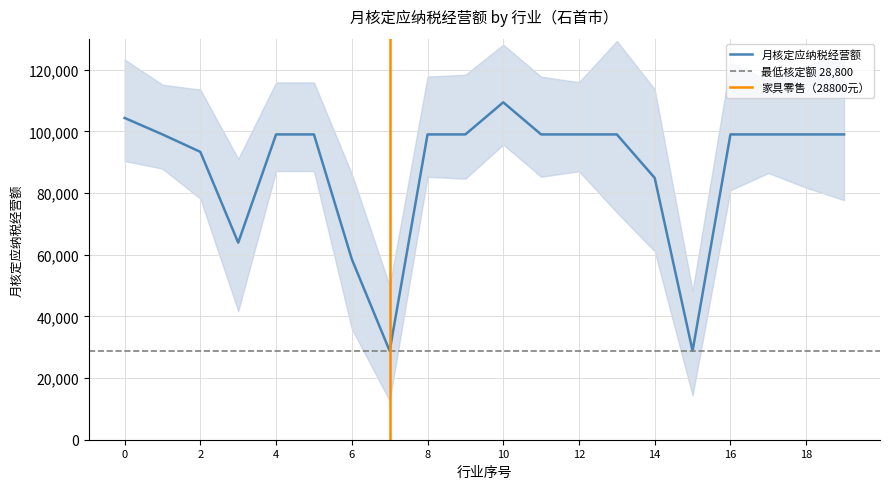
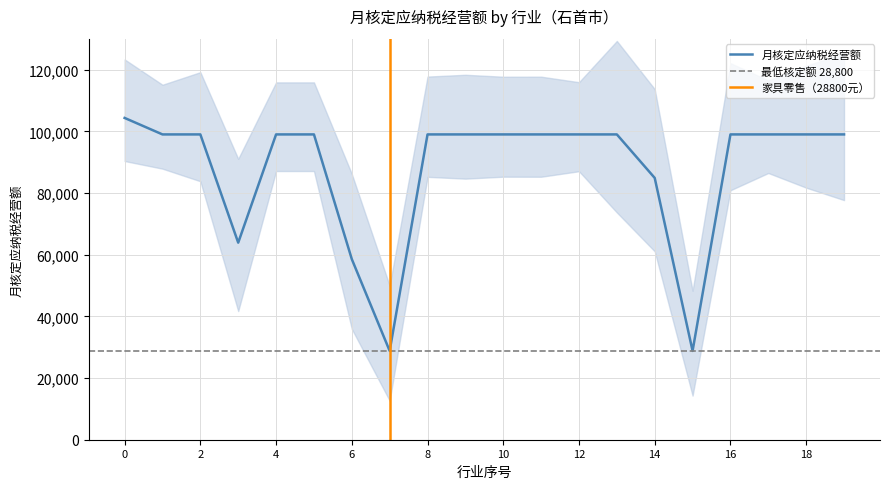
月核定应纳税经营额, 2: 93,000 -> 99,000
月核定应纳税经营额, 10: 109,000 -> 99,000
